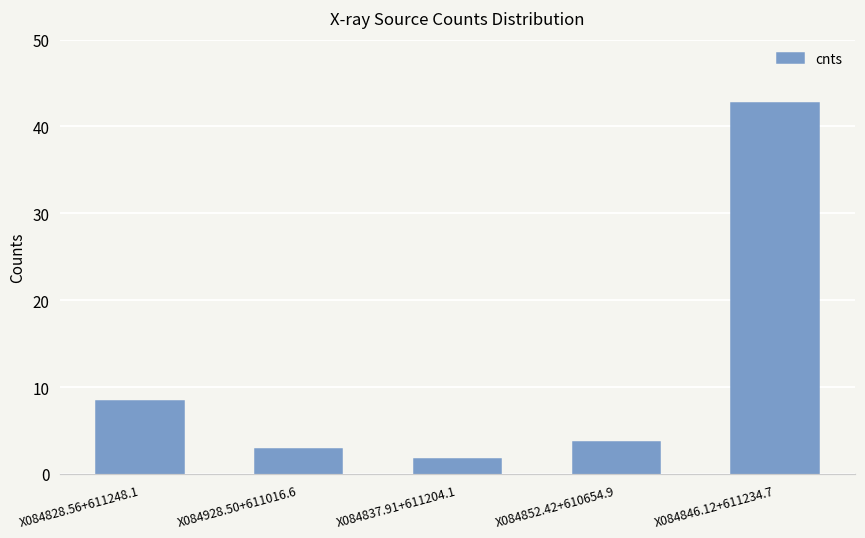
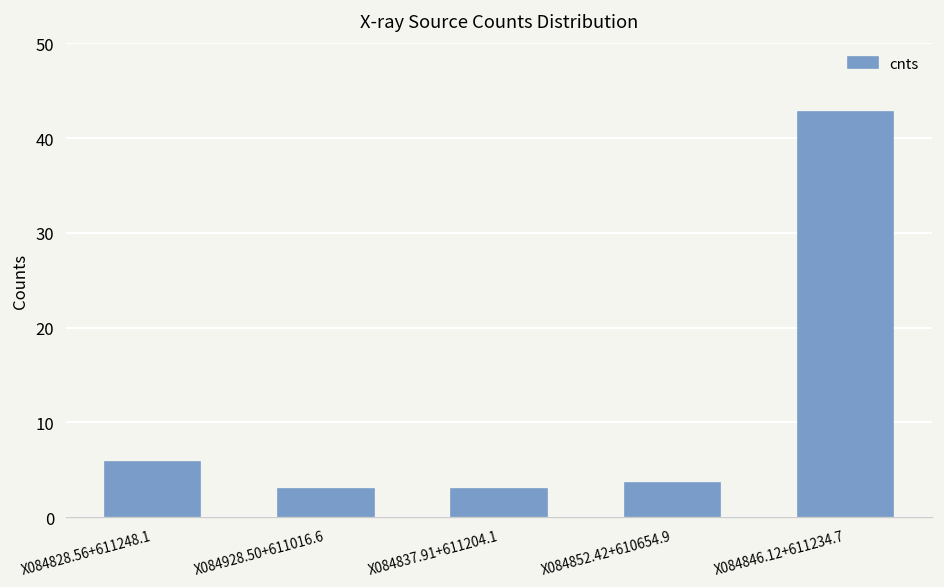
X084828.56+611248.1: 8 -> 6
X084837.91+611204.1: 2 -> 3
